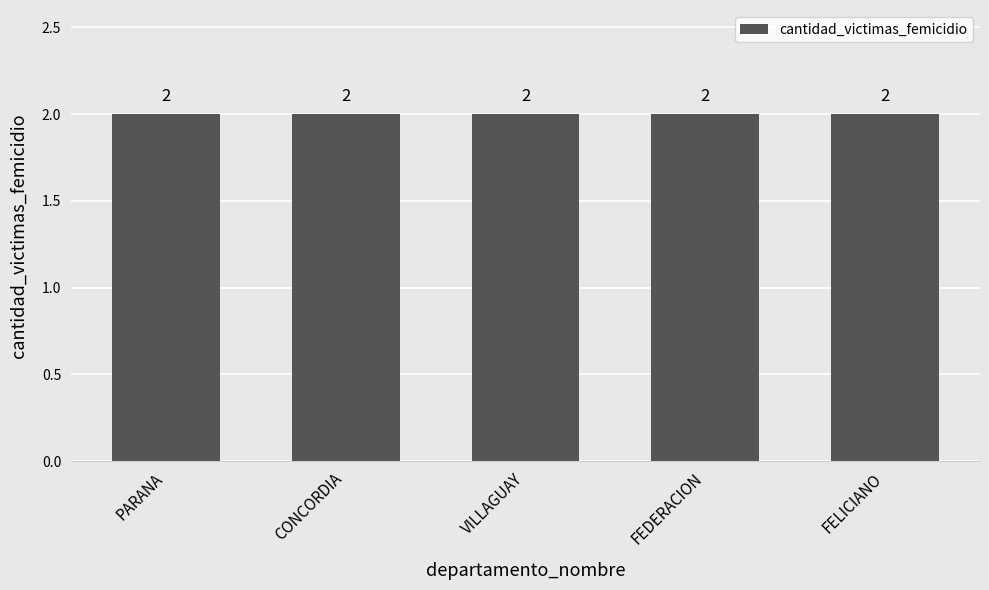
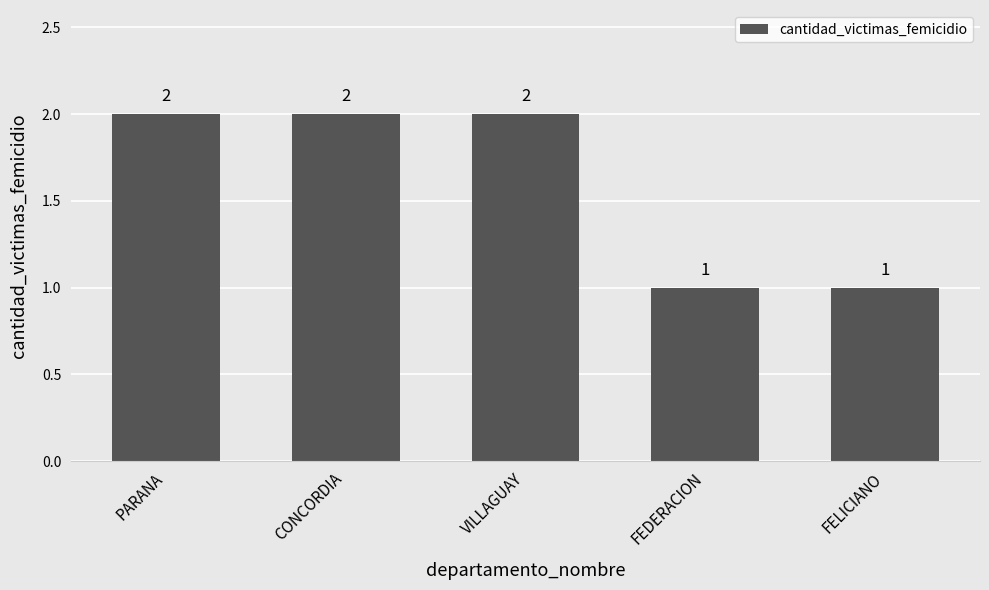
FEDERACION: 2 -> 1
FELICIANO: 2 -> 1
